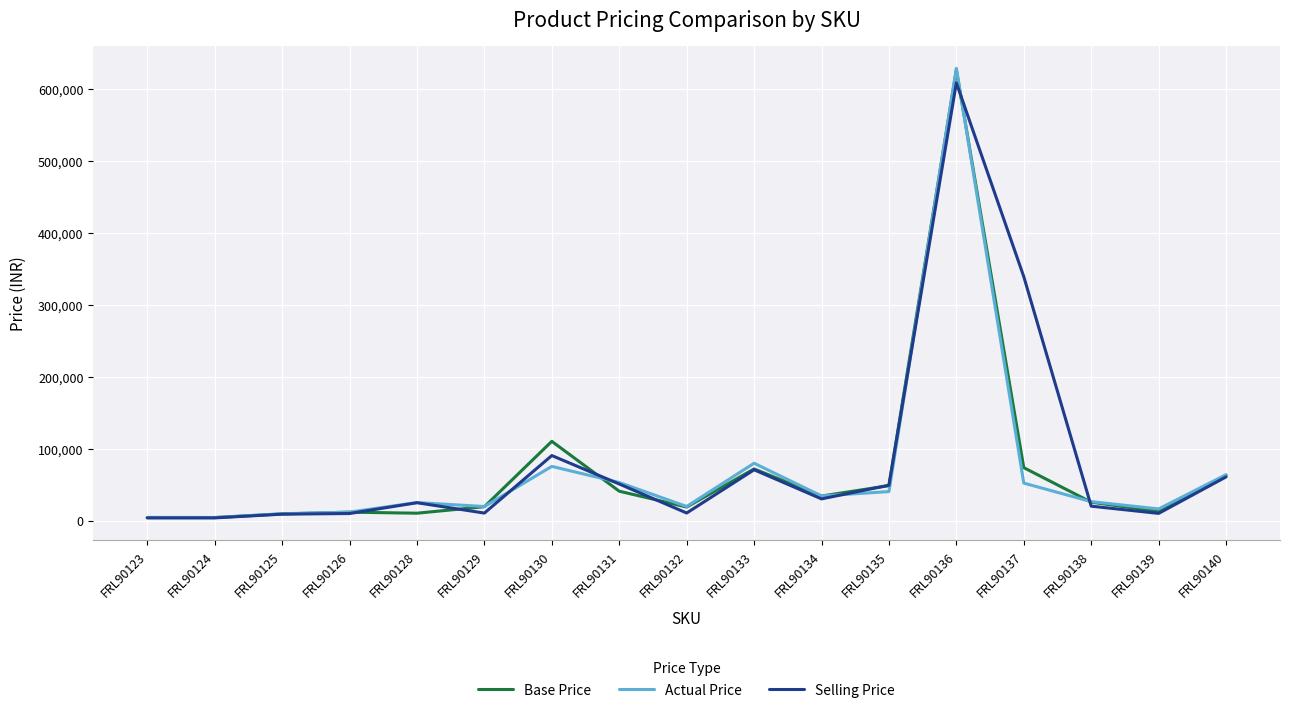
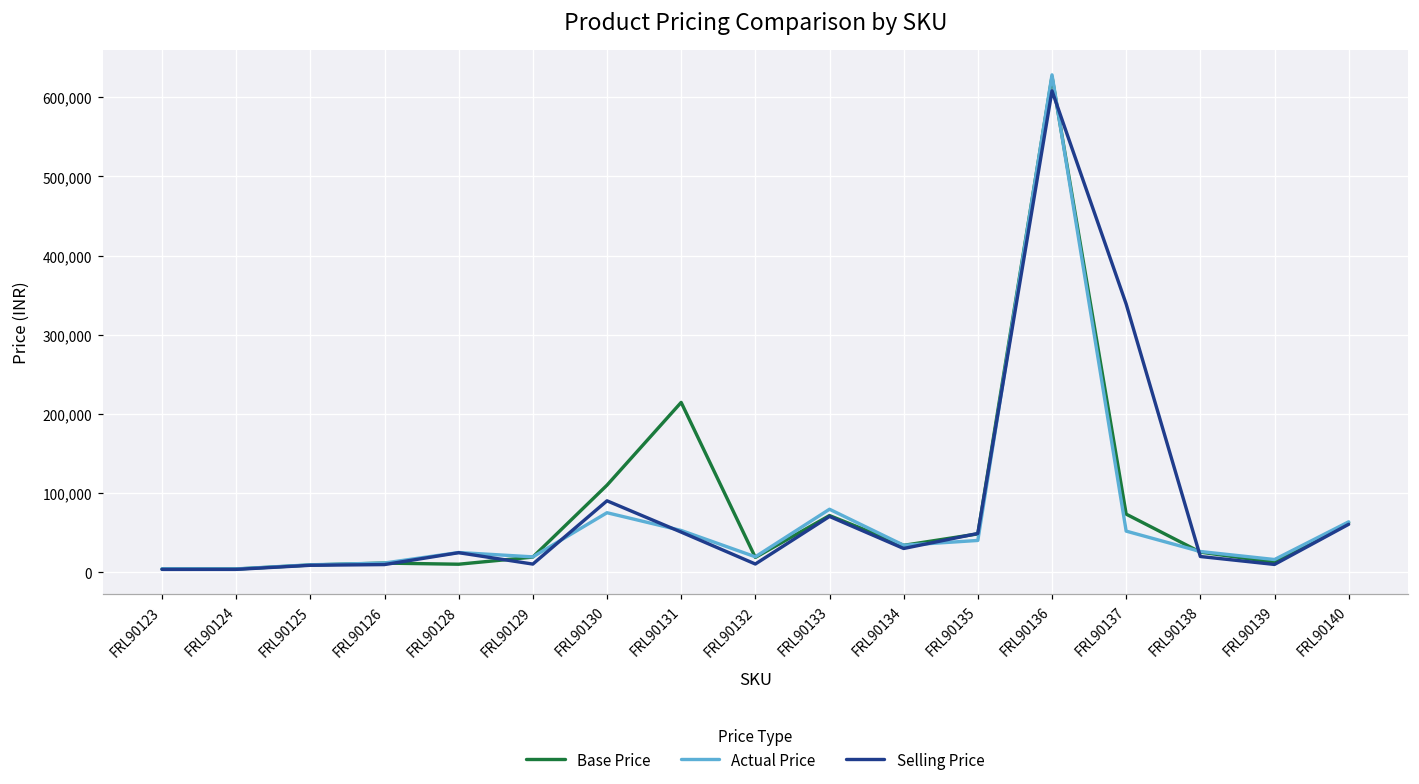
Base Price, FRL90131: 40,000 -> 210,000
